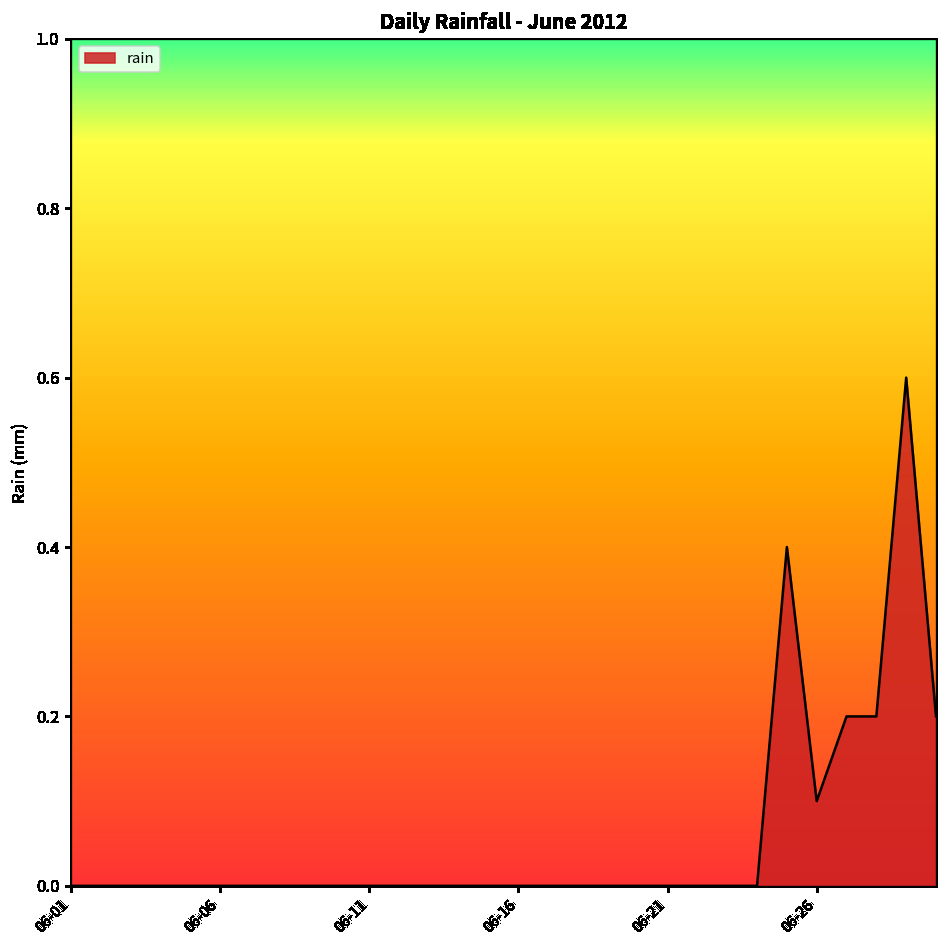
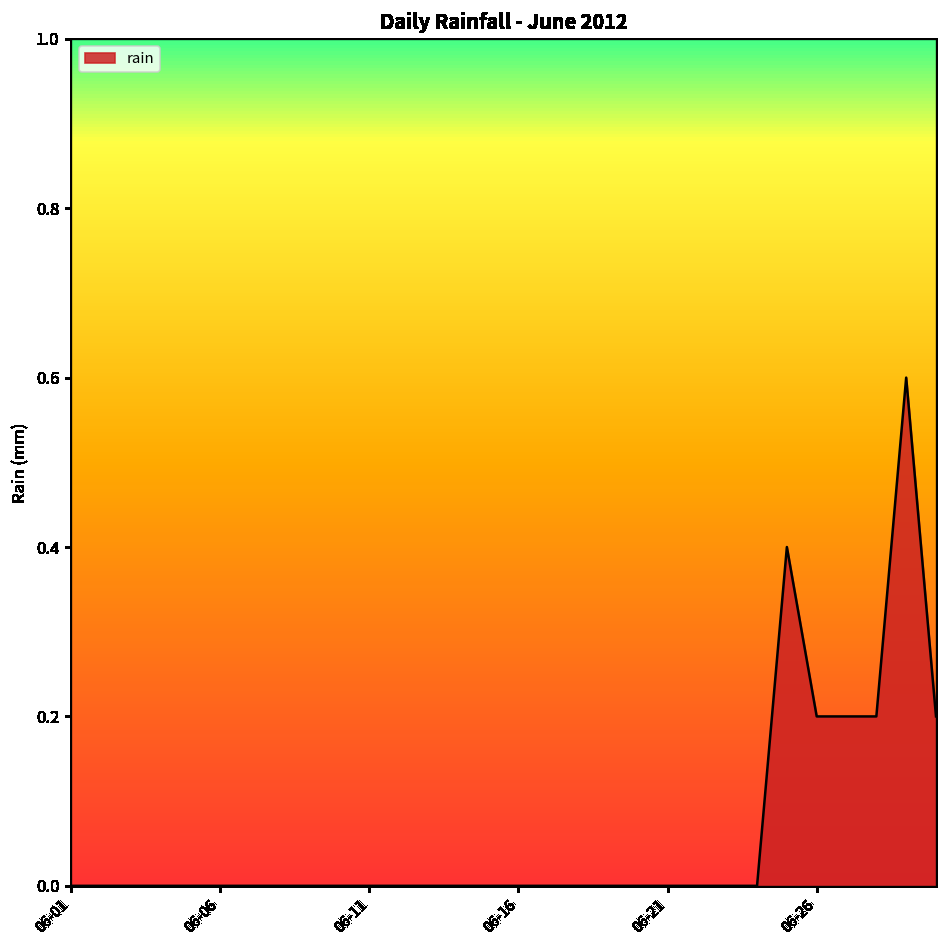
06-26: 0.1 -> 0.2
